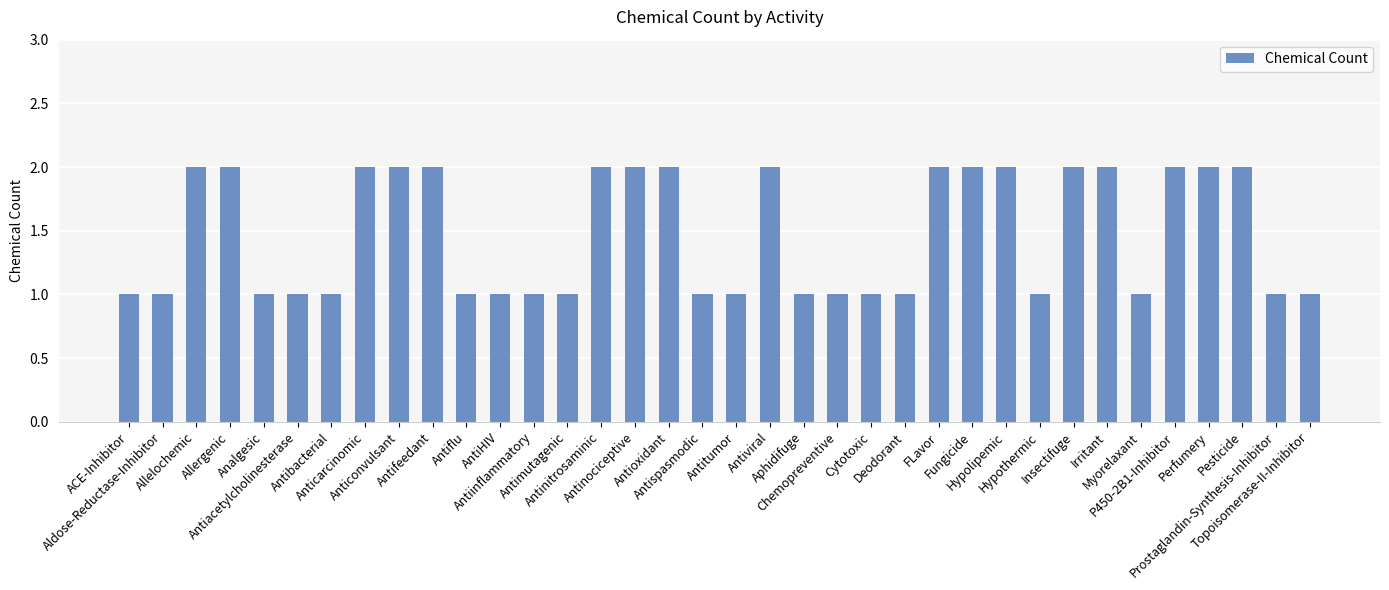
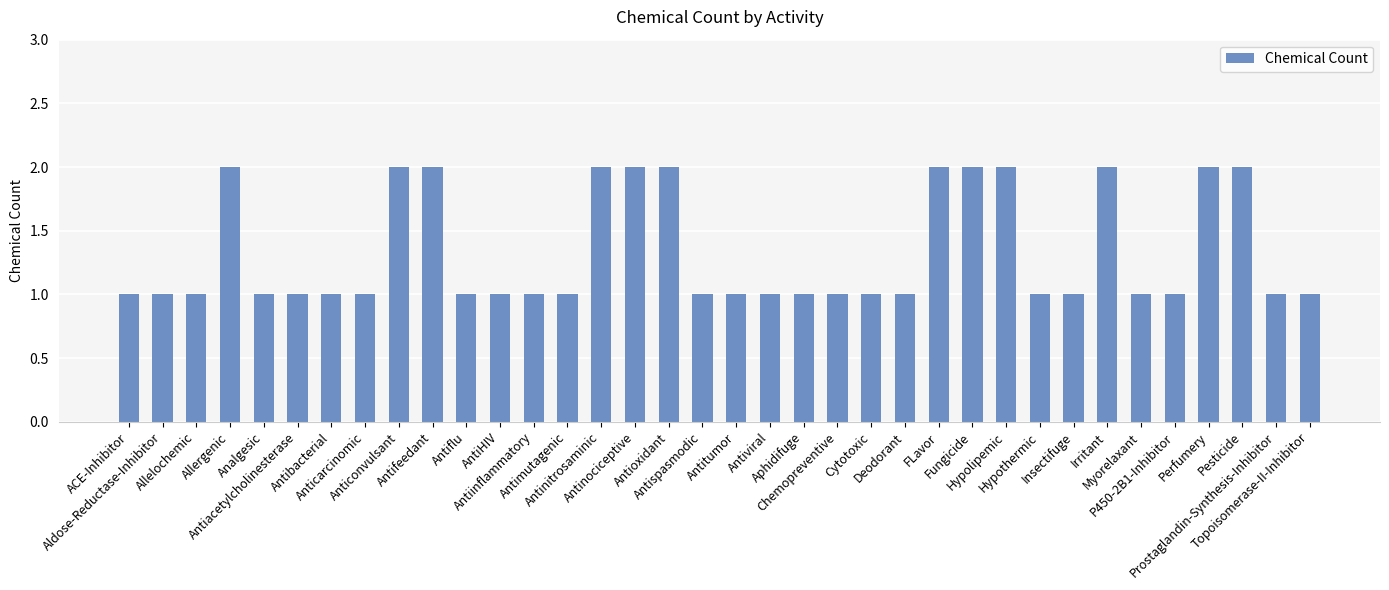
Allelochemic: 2 -> 1
Anticarcinomic: 2 -> 1
Antiviral: 2 -> 1
Insectifuge: 2 -> 1
P450-2B1-Inhibitor: 2 -> 1
